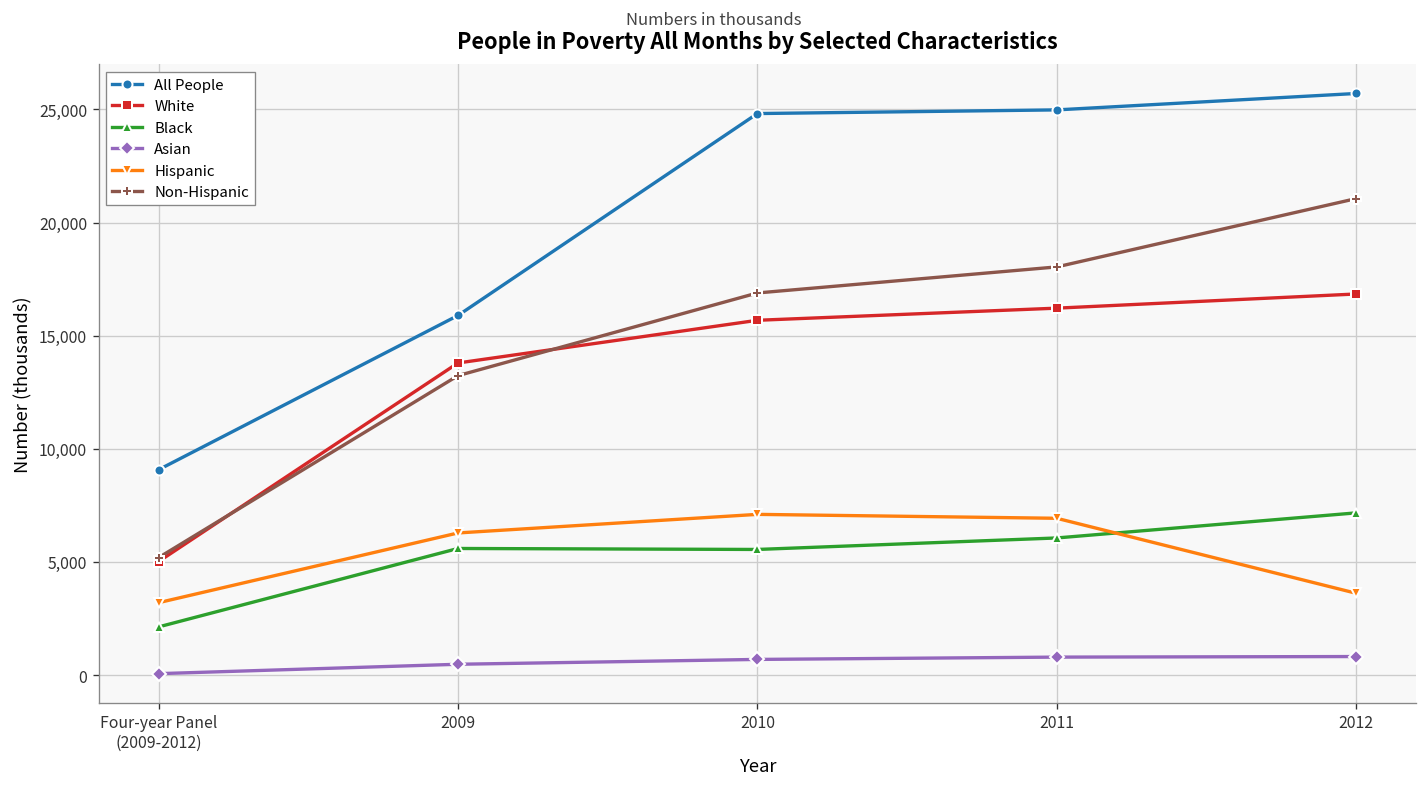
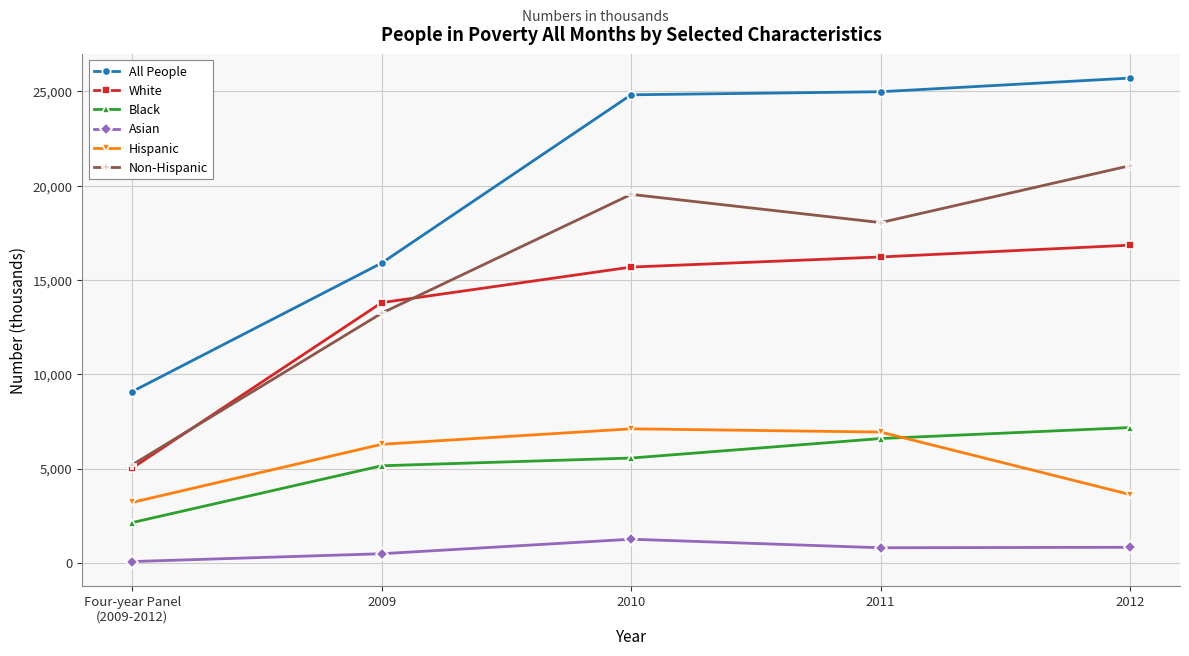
Black, 2009: 5,600 -> 5,200
Asian, 2010: 700 -> 1,300
Non-Hispanic, 2010: 16,900 -> 19,500
Black, 2011: 6,100 -> 6,600
